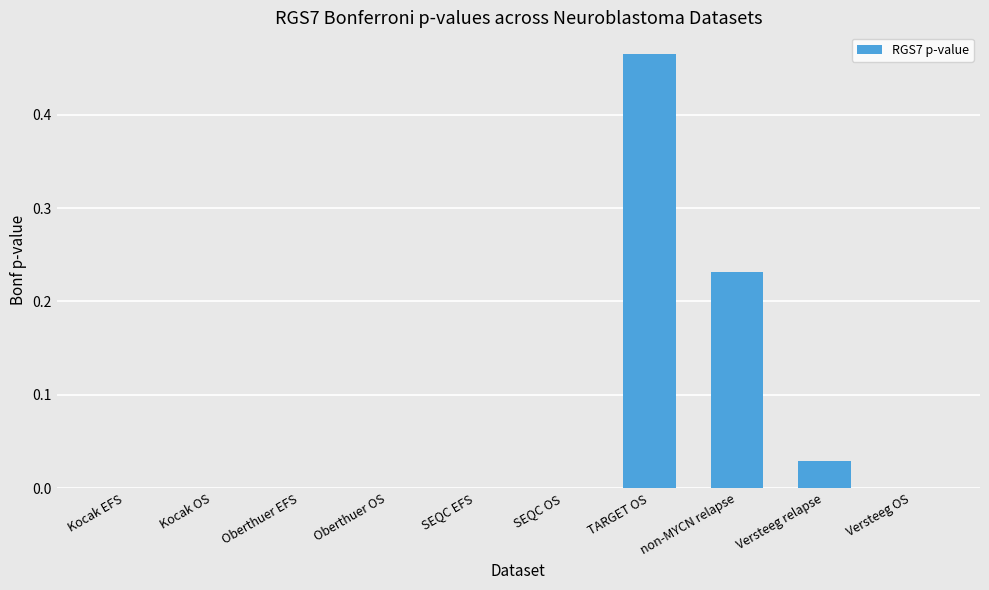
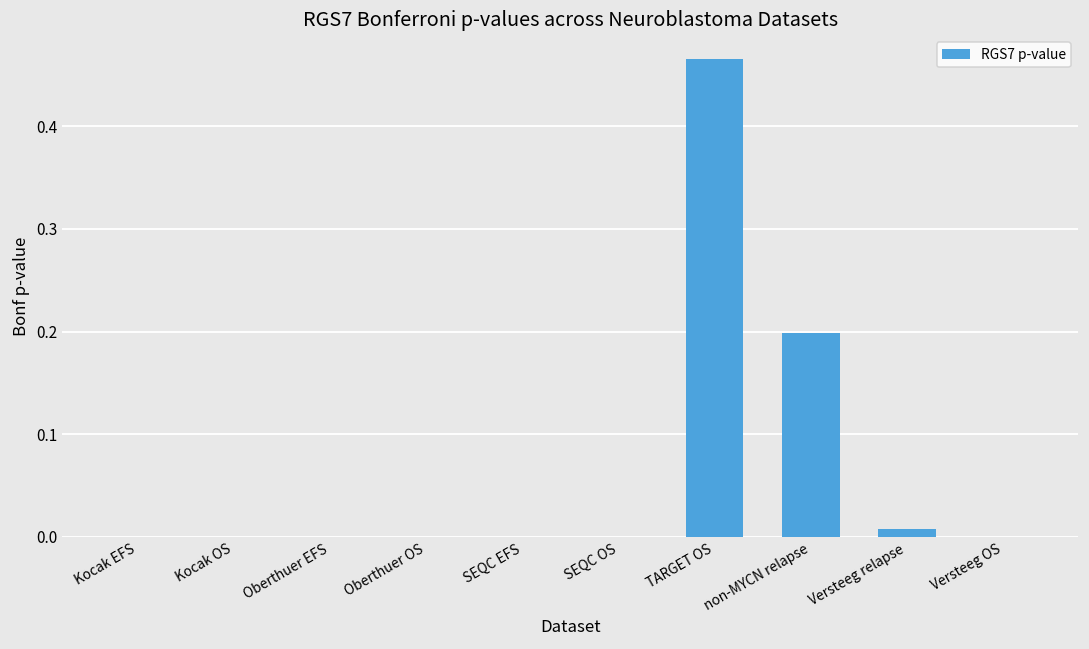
non-MYCN relapse: 0.23 -> 0.20
Versteeg relapse: 0.03 -> 0.01
